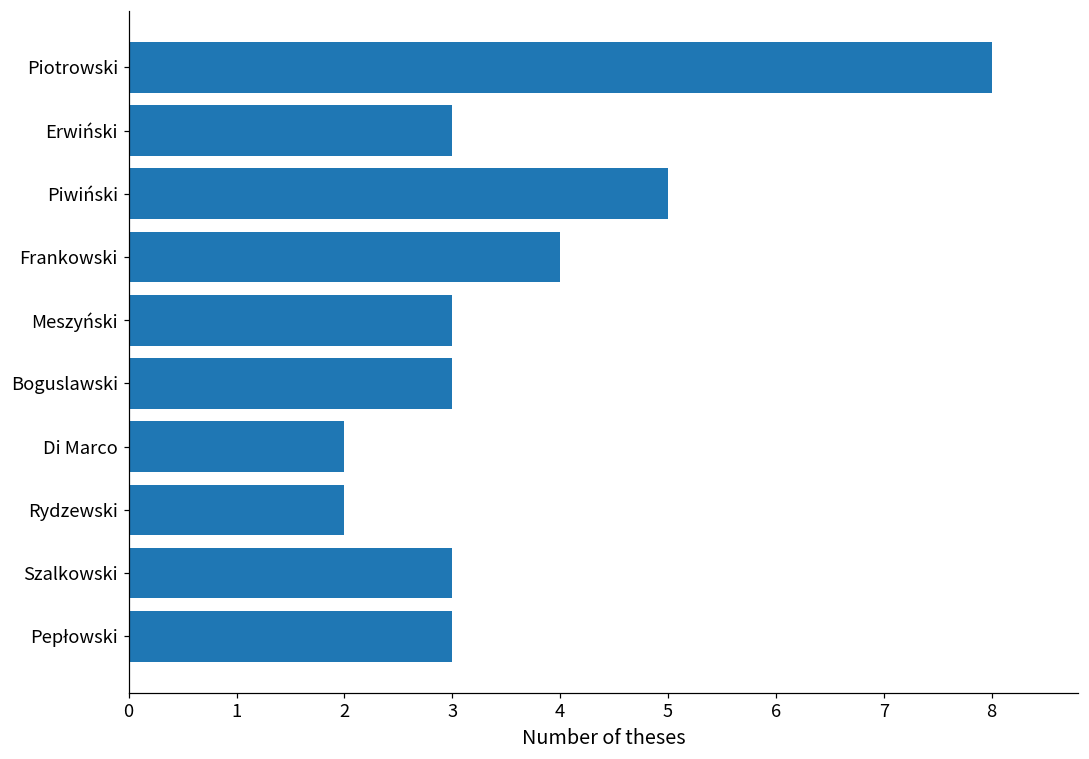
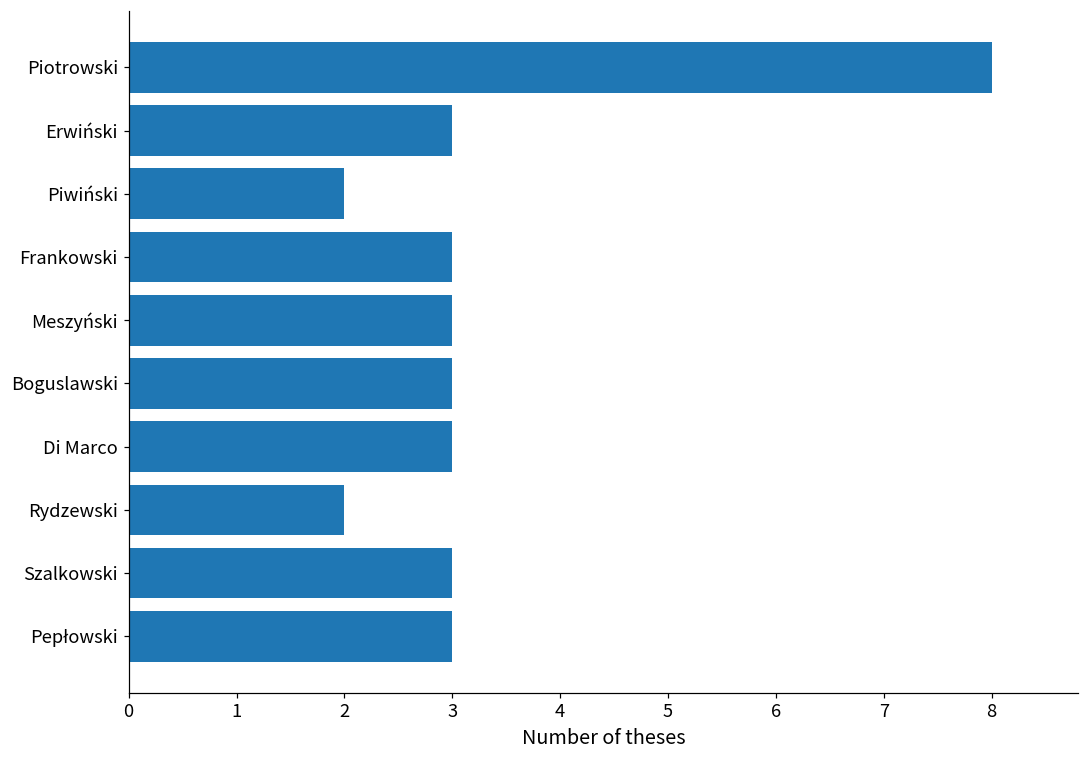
Piwiński: 5 -> 2
Frankowski: 4 -> 3
Di Marco: 2 -> 3
